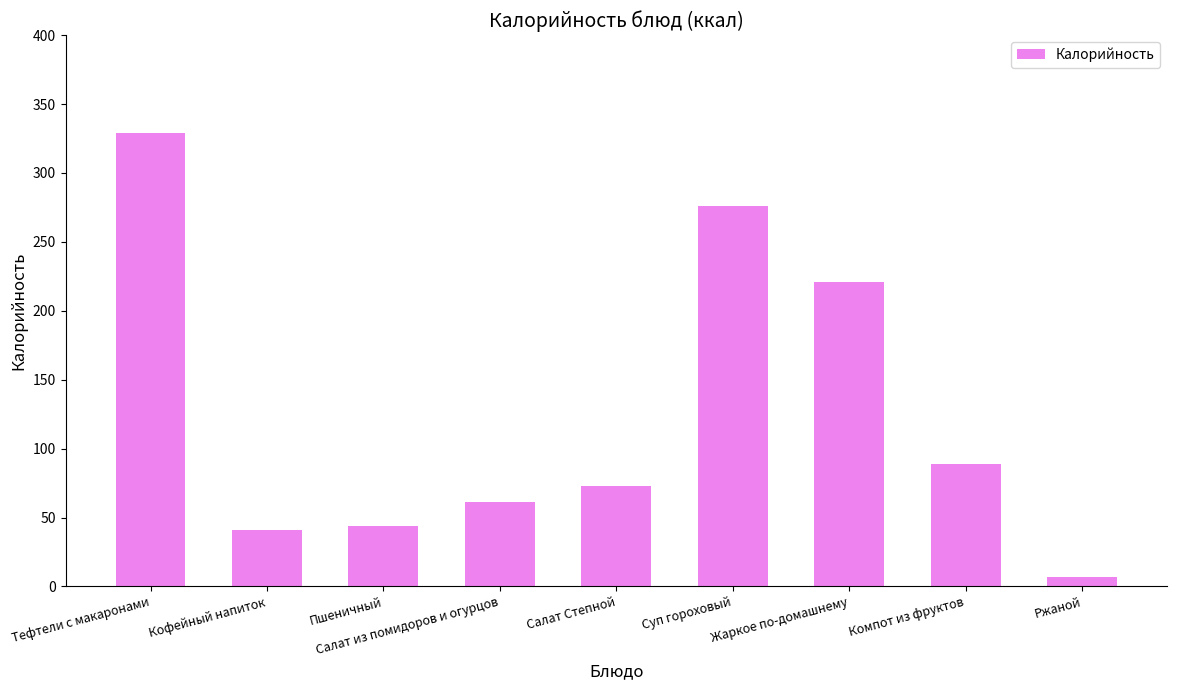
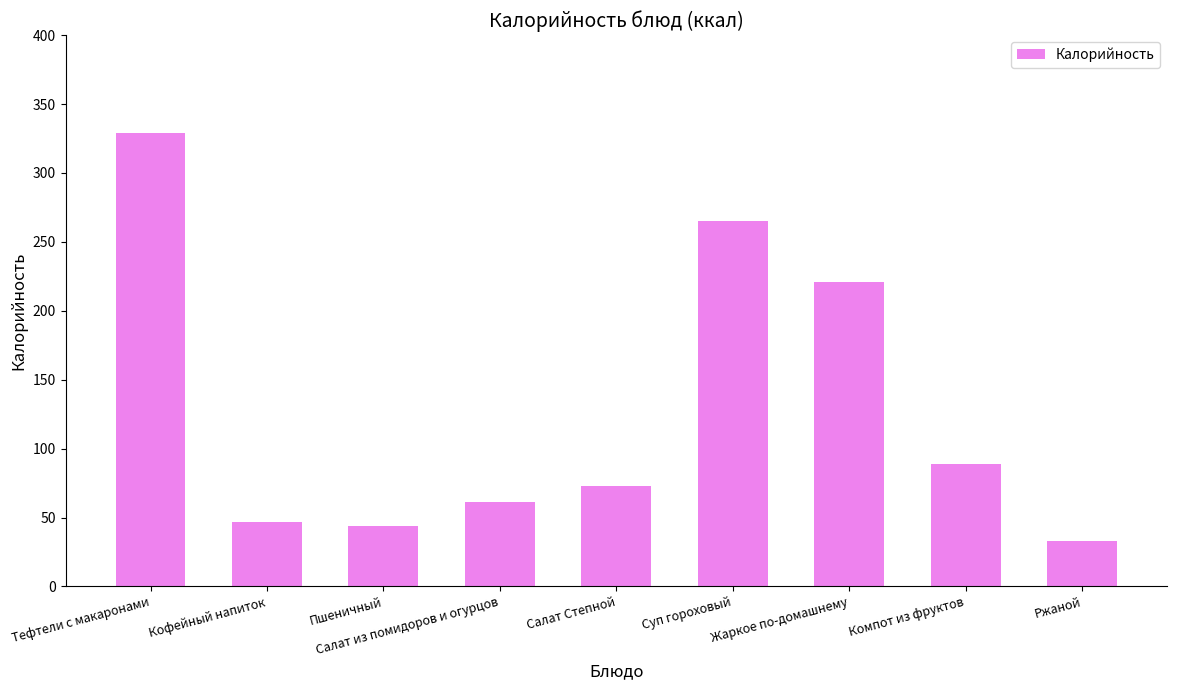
Кофейный напиток: 41 -> 47
Суп гороховый: 276 -> 265
Ржаной: 7 -> 33
